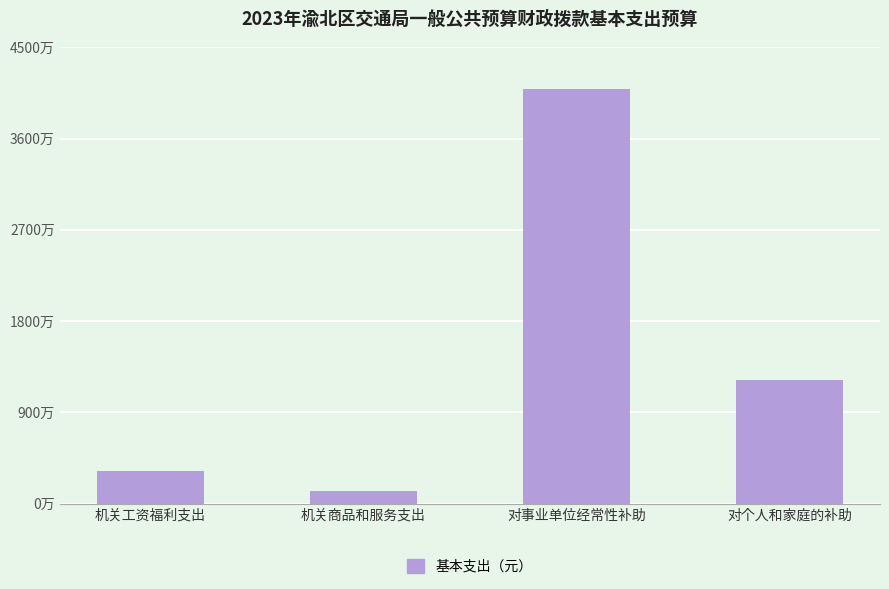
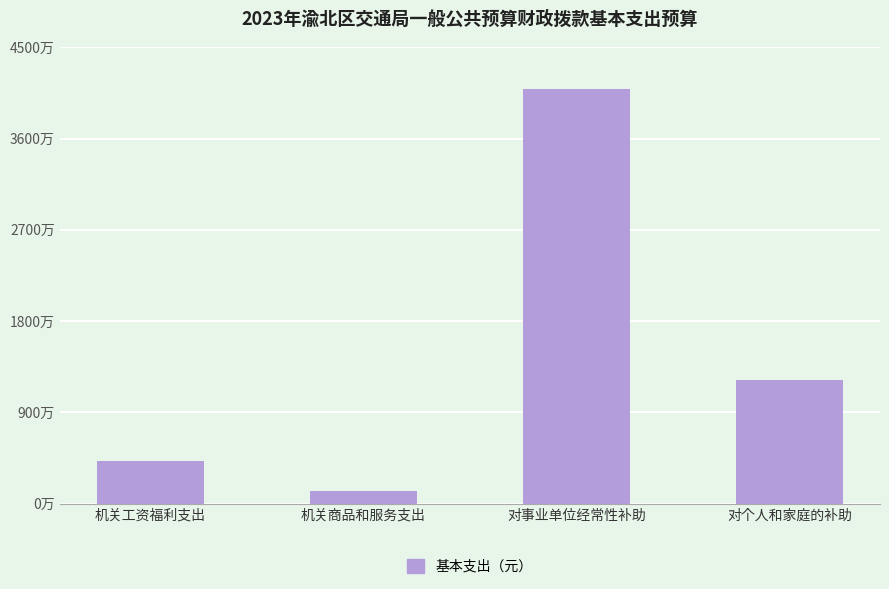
机关工资福利支出: 330万 -> 420万
